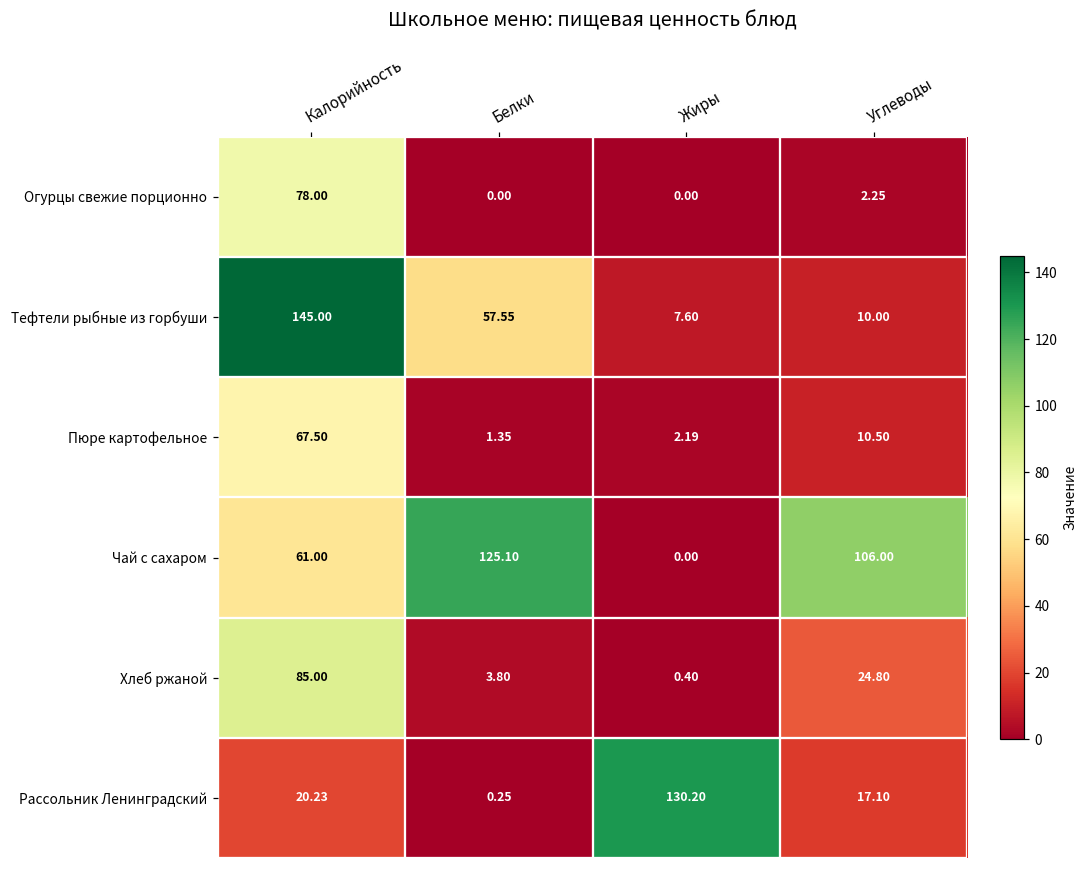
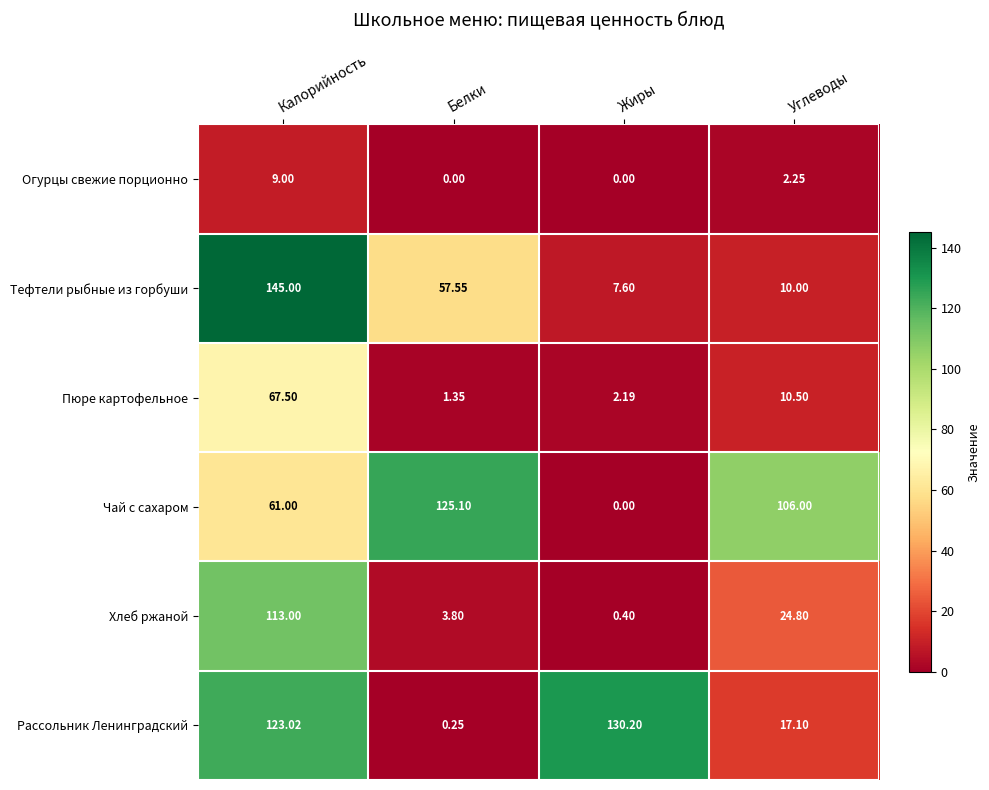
Огурцы свежие порционно, Калорийность: 78.00 -> 9.00
Хлеб ржаной, Калорийность: 85.00 -> 113.00
Рассольник Ленинградский, Калорийность: 20.23 -> 123.02
